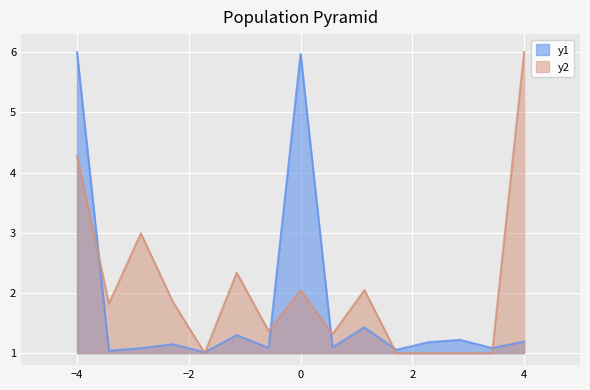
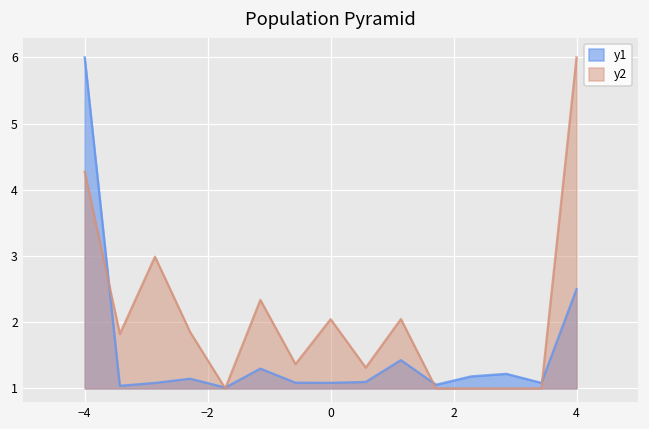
y1, 0: 6.0 -> 1.1
y1, 4: 1.2 -> 2.5
